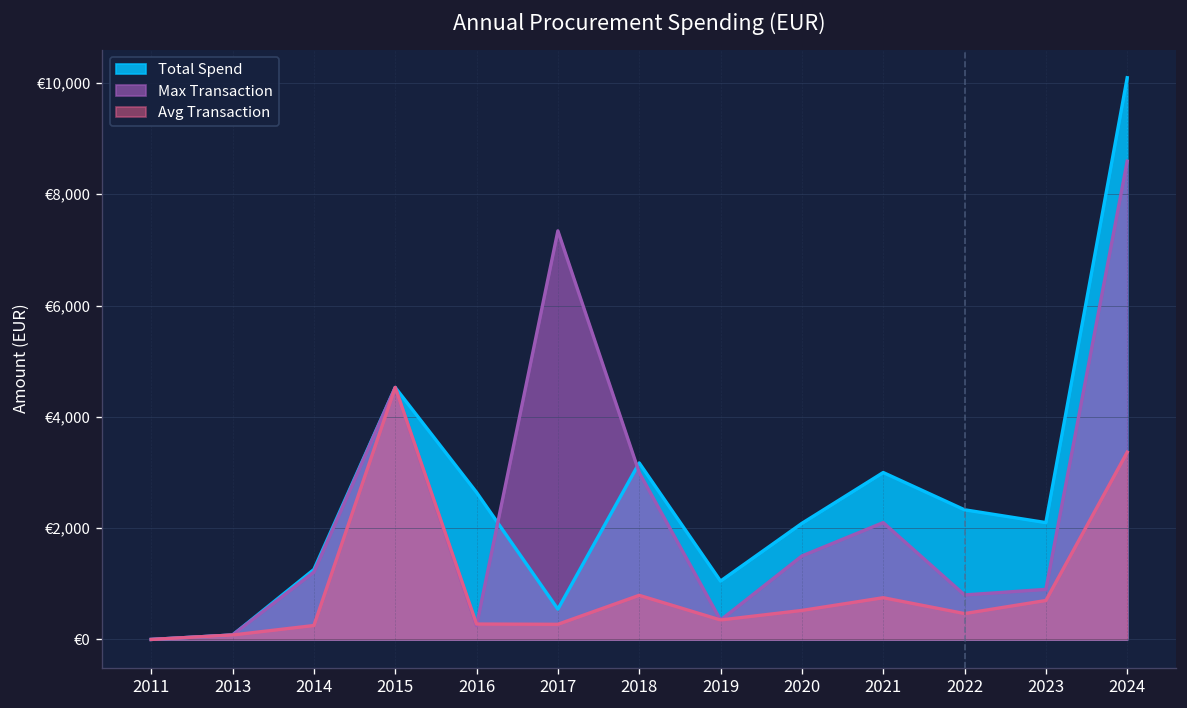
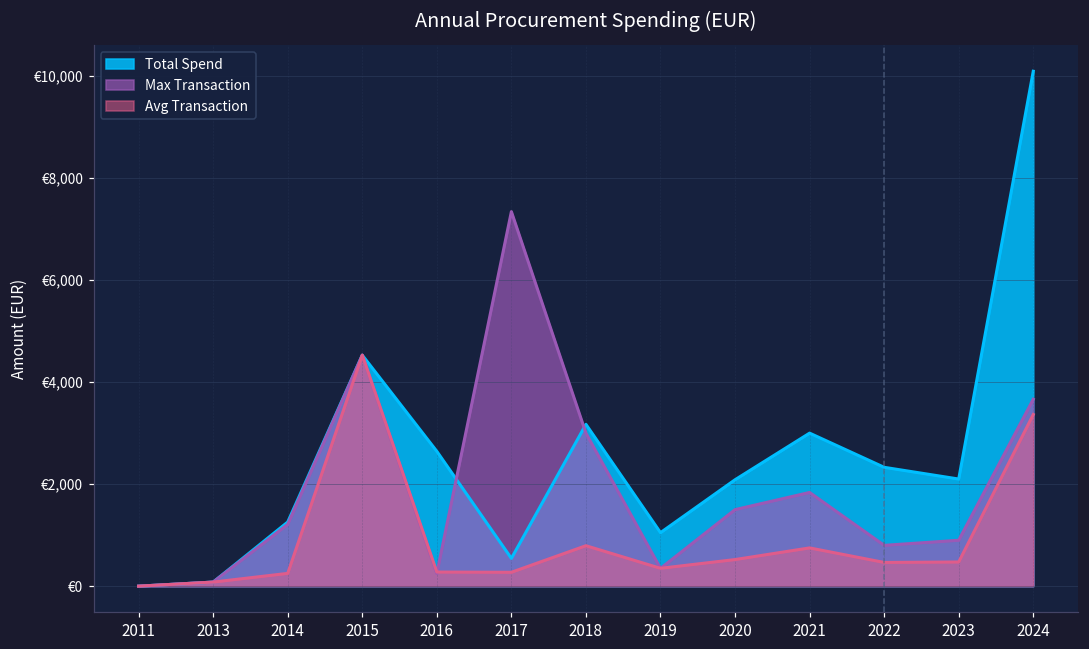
Max Transaction, 2021: €2,100 -> €1,800
Avg Transaction, 2023: €700 -> €500
Max Transaction, 2024: €8,600 -> €3,700
